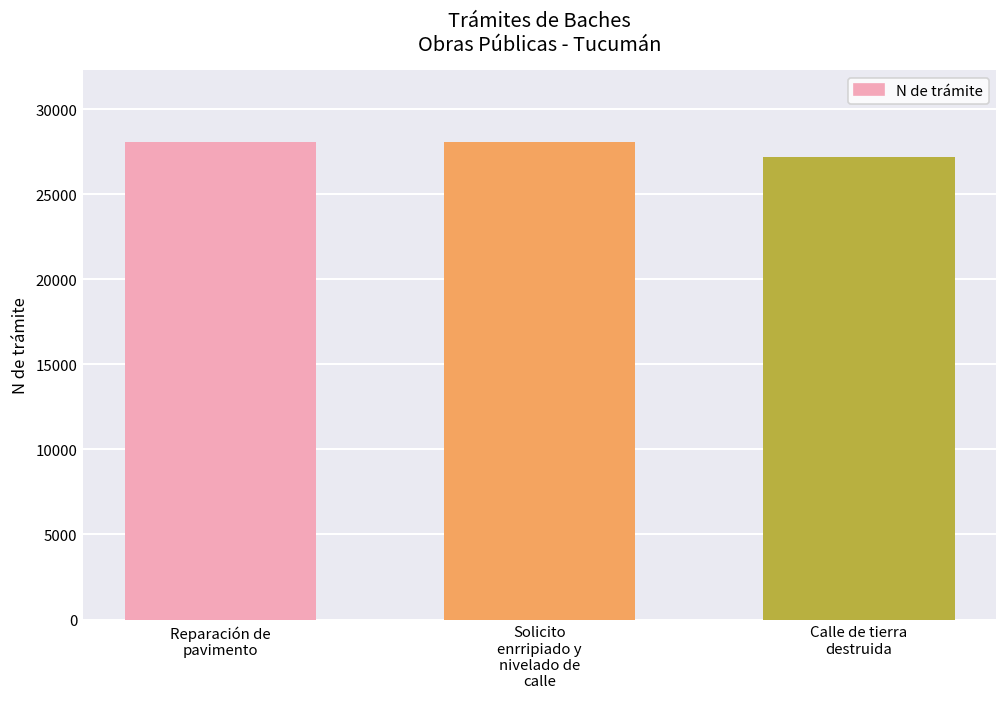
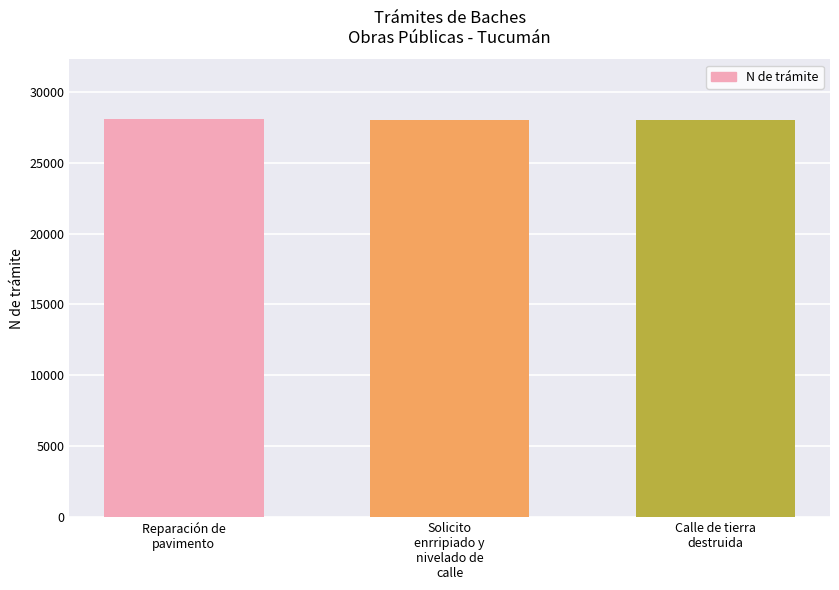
Calle de tierra destruida: 27200 -> 28000
